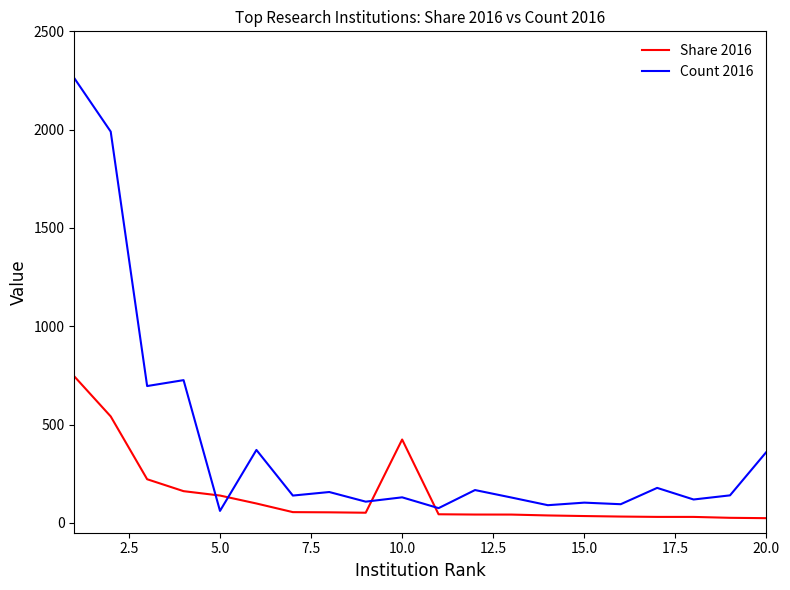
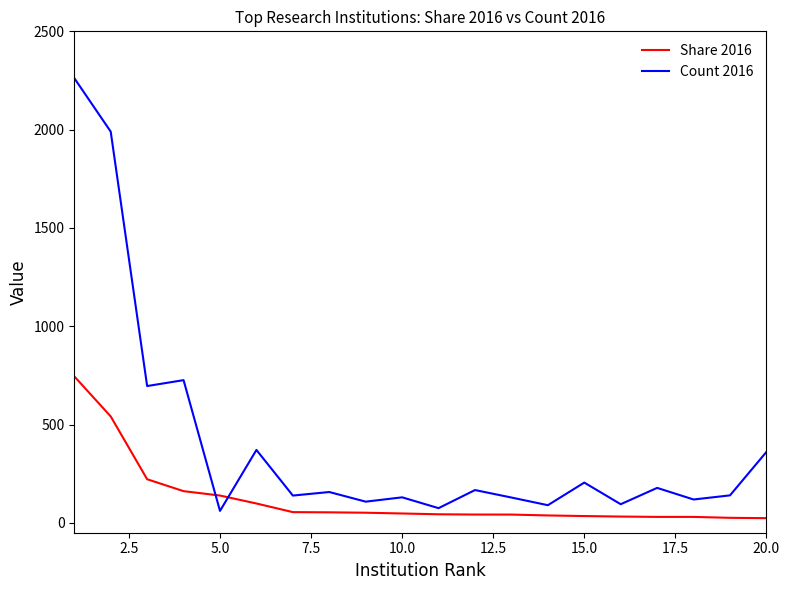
Share 2016, 10.0: 420 -> 50
Count 2016, 15.0: 100 -> 210
